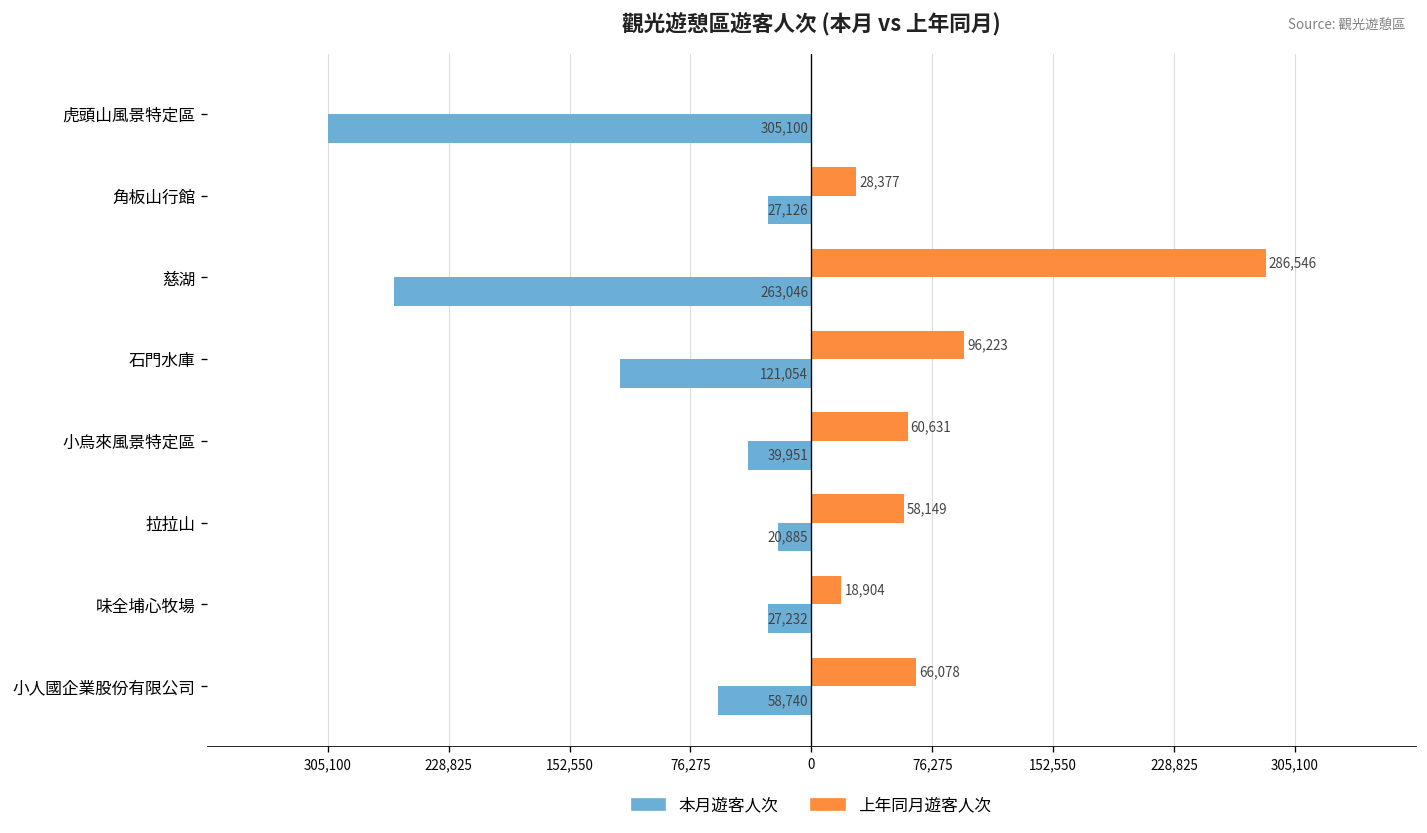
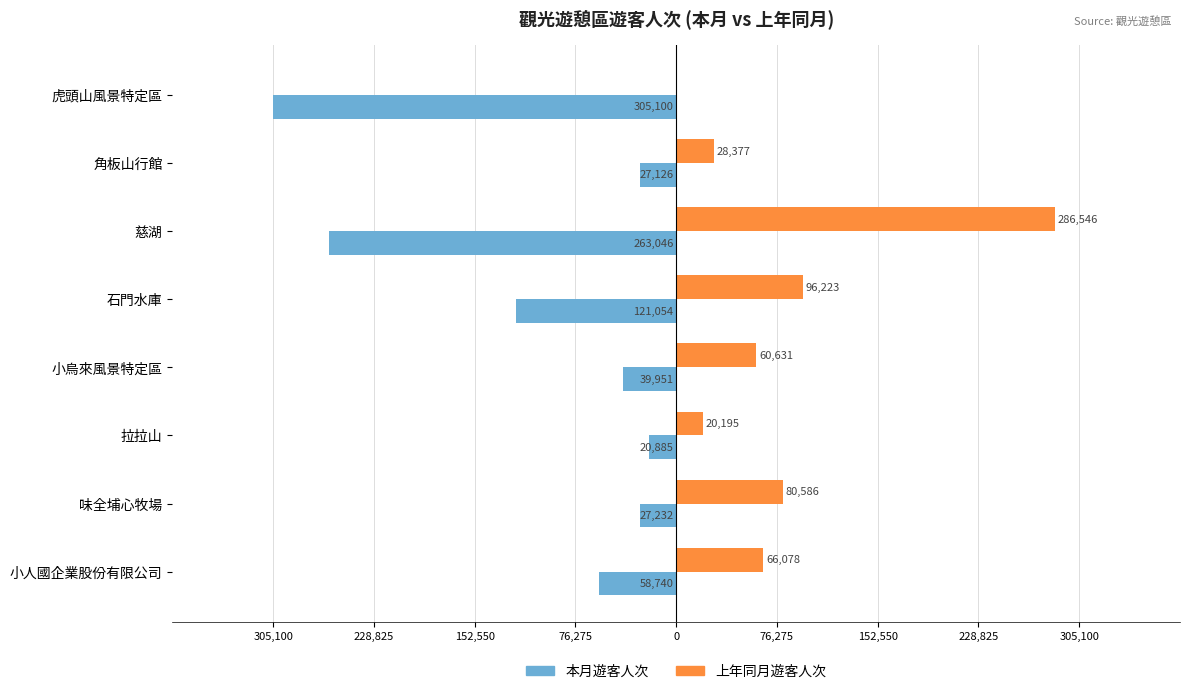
上年同月遊客人次, 拉拉山: 58,149 -> 20,195
上年同月遊客人次, 味全埔心牧場: 18,904 -> 80,586
